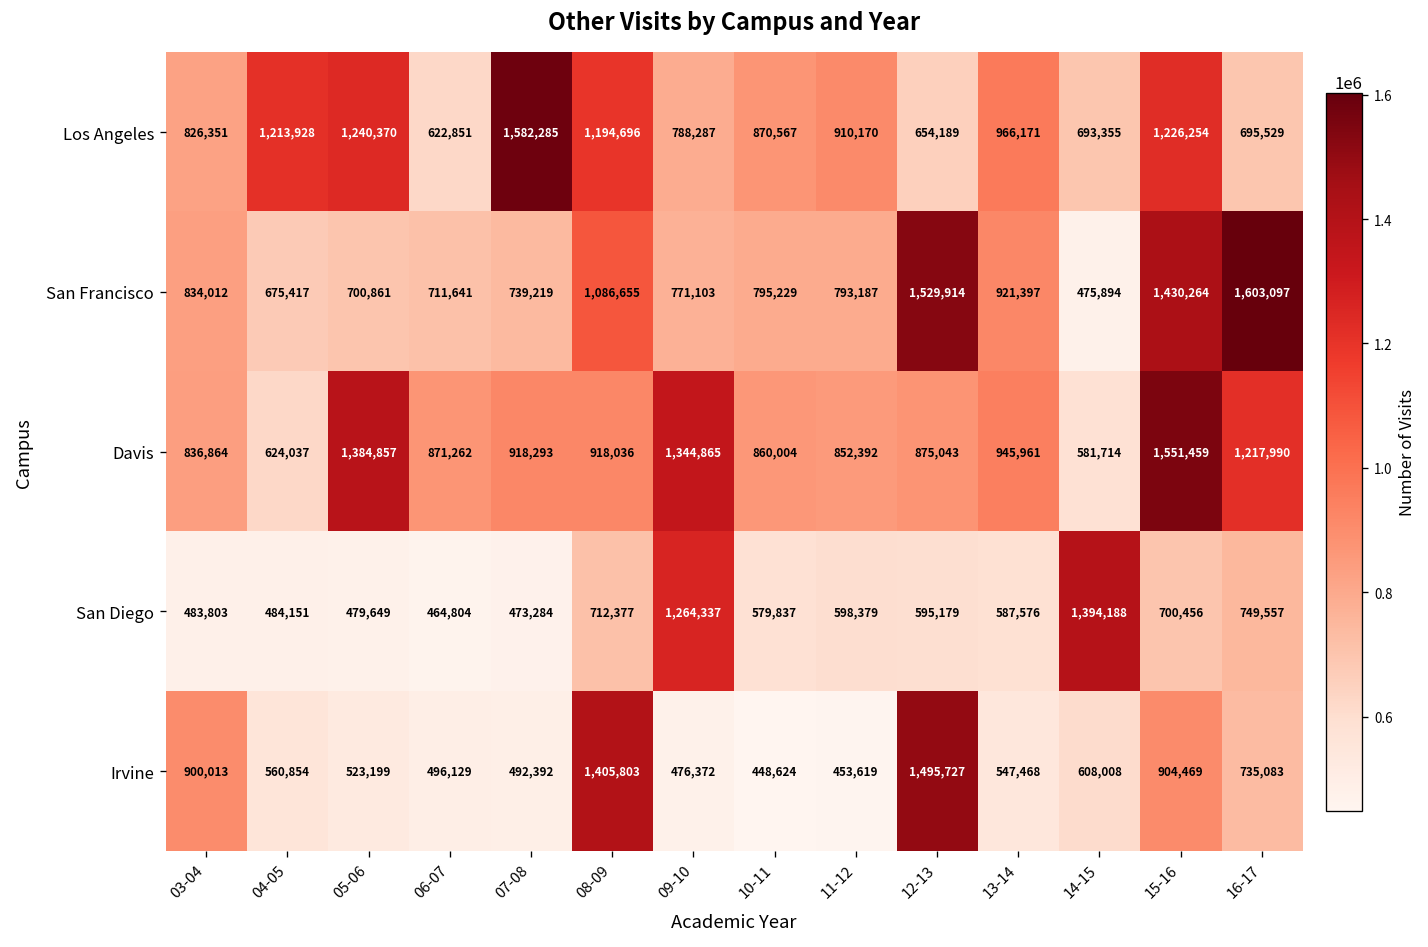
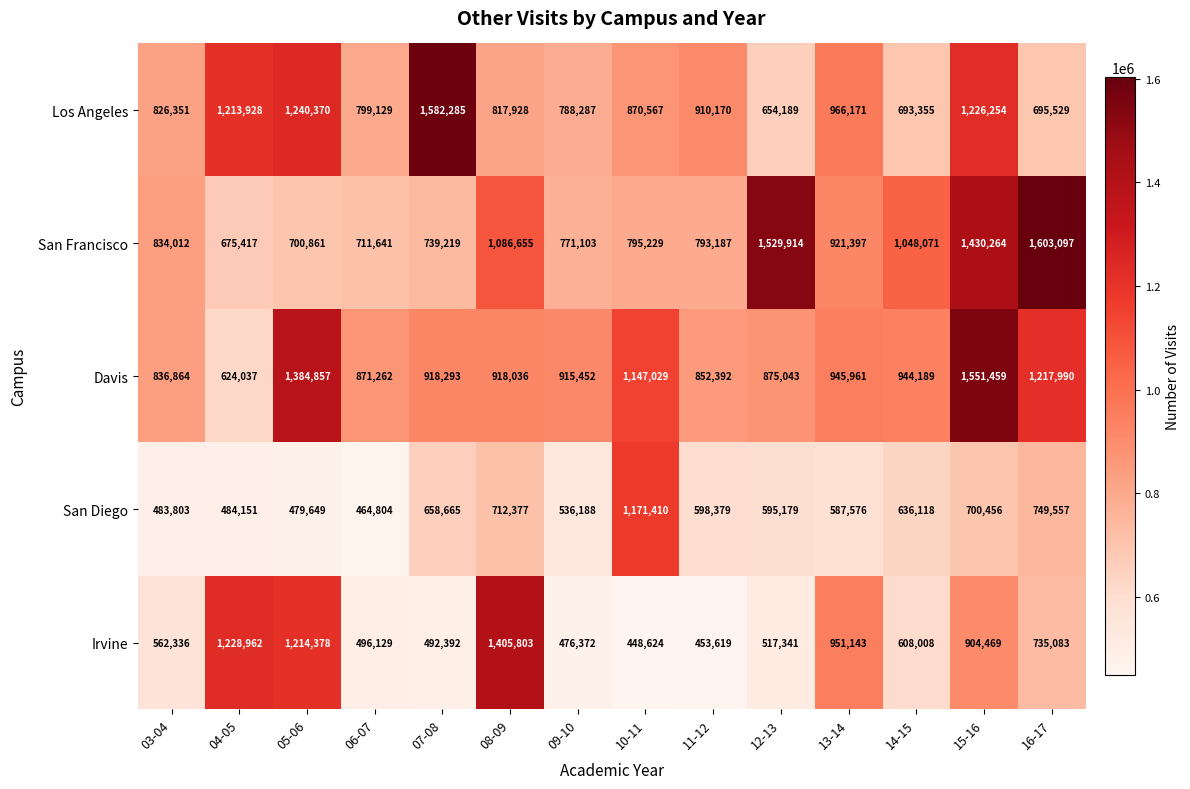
Los Angeles, 06-07: 622,851 -> 799,129
Los Angeles, 08-09: 1,194,696 -> 817,928
San Francisco, 14-15: 475,894 -> 1,048,071
Davis, 09-10: 1,344,865 -> 915,452
Davis, 10-11: 860,004 -> 1,147,029
Davis, 14-15: 581,714 -> 944,189
San Diego, 07-08: 473,284 -> 658,665
San Diego, 09-10: 1,264,337 -> 536,188
San Diego, 10-11: 579,837 -> 1,171,410
San Diego, 14-15: 1,394,188 -> 636,118
Irvine, 03-04: 900,013 -> 562,336
Irvine, 04-05: 560,854 -> 1,228,962
Irvine, 05-06: 523,199 -> 1,214,378
Irvine, 12-13: 1,495,727 -> 517,341
Irvine, 13-14: 547,468 -> 951,143
